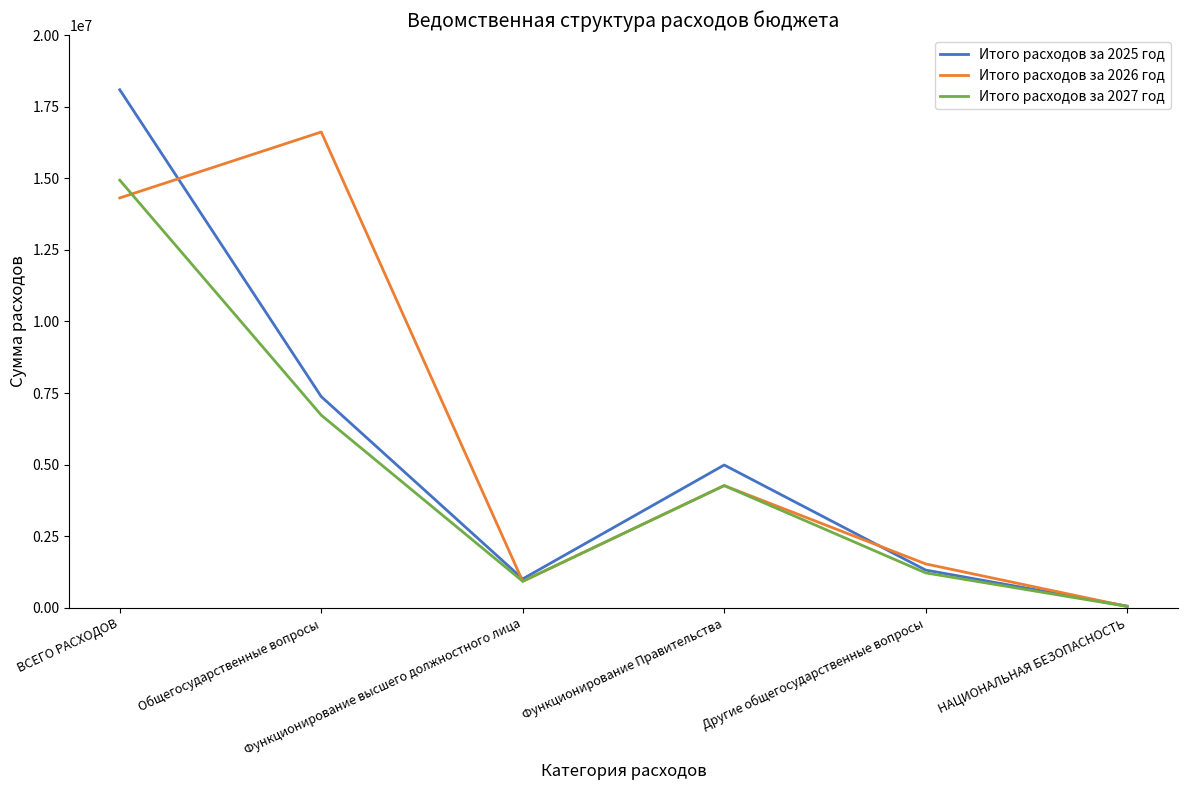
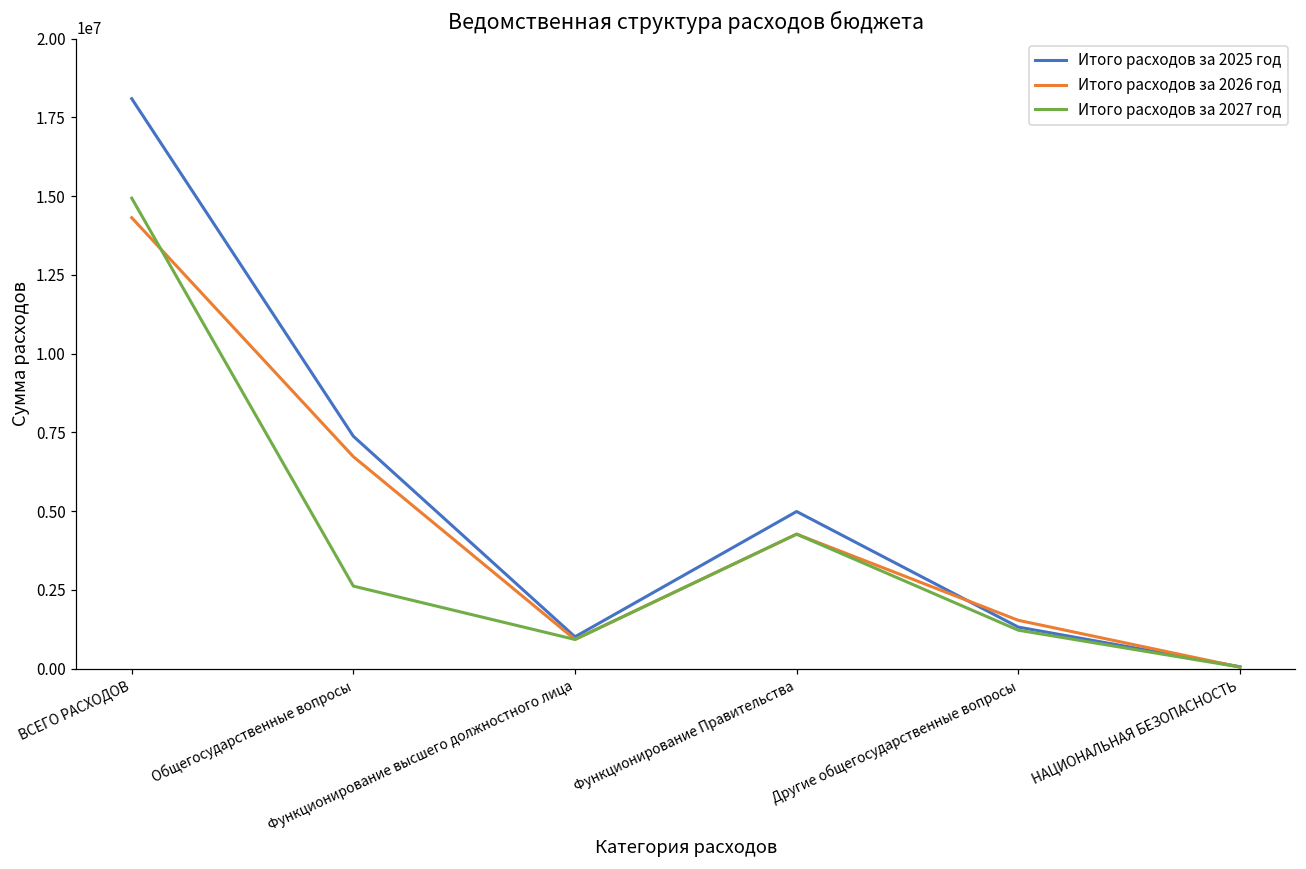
Итого расходов за 2026 год, Общегосударственные вопросы: 16600000 -> 6700000
Итого расходов за 2027 год, Общегосударственные вопросы: 6700000 -> 2600000
